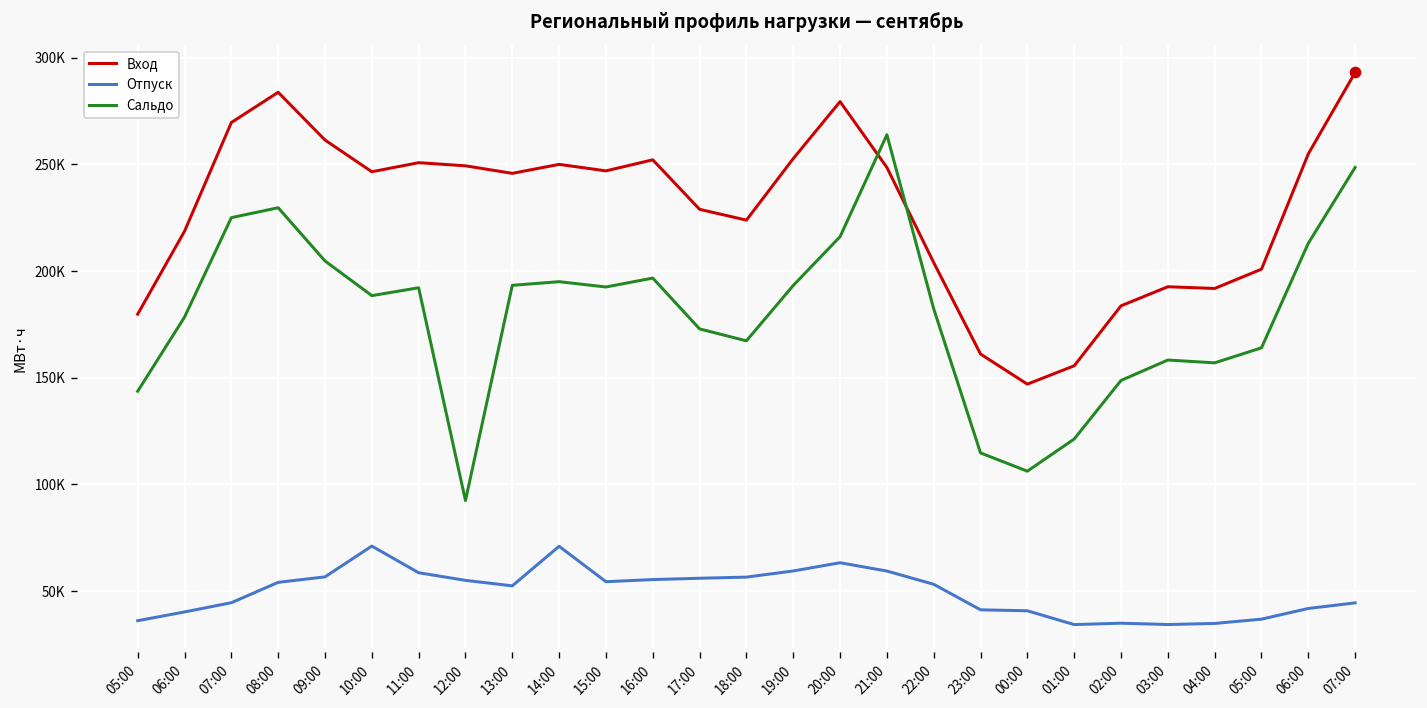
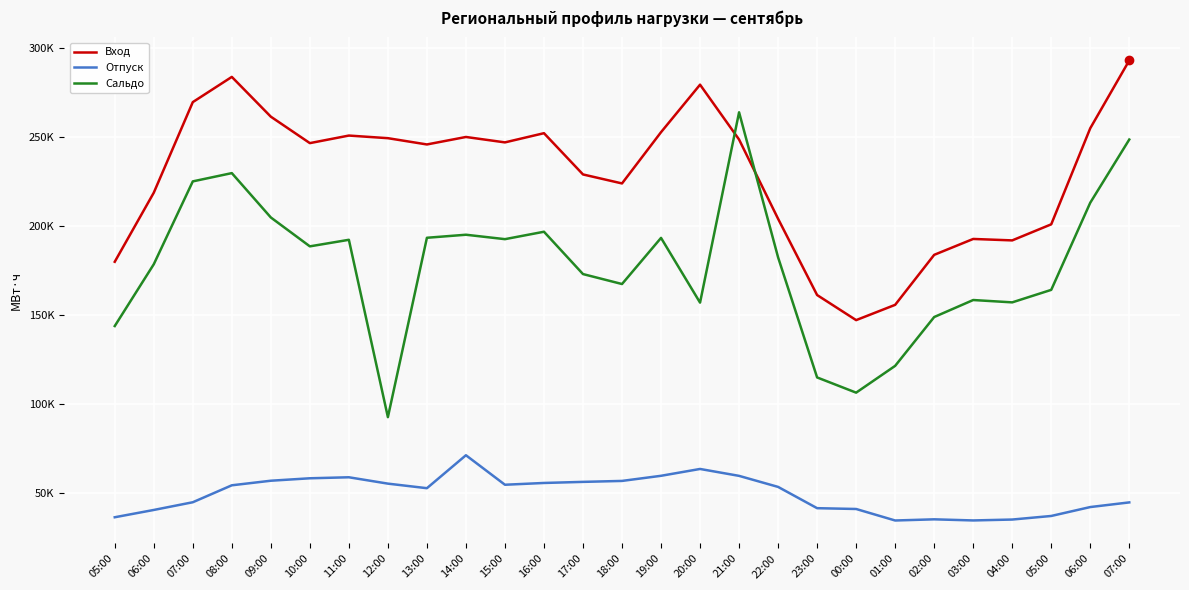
Отпуск, 10:00: 71000 -> 58000
Сальдо, 20:00: 216000 -> 157000
